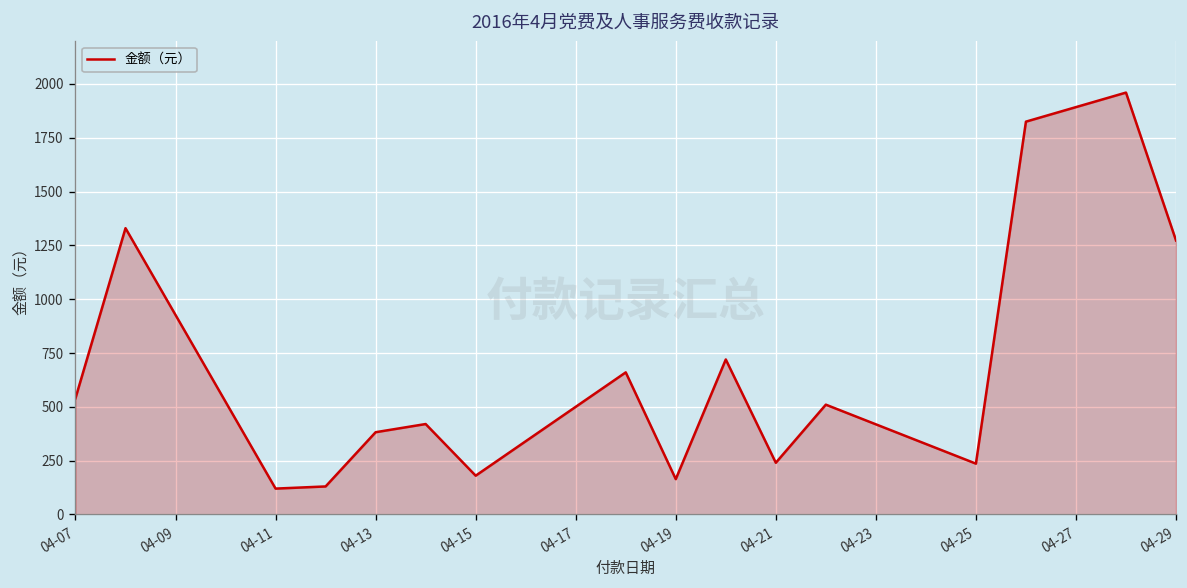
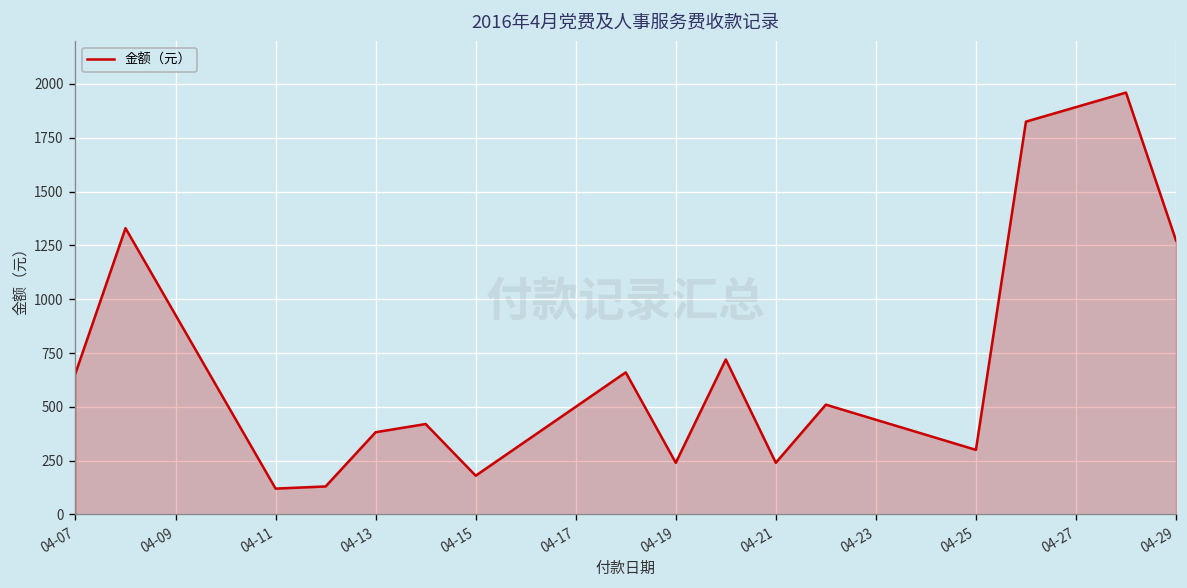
04-07: 540 -> 660
04-19: 160 -> 240
04-25: 240 -> 300
